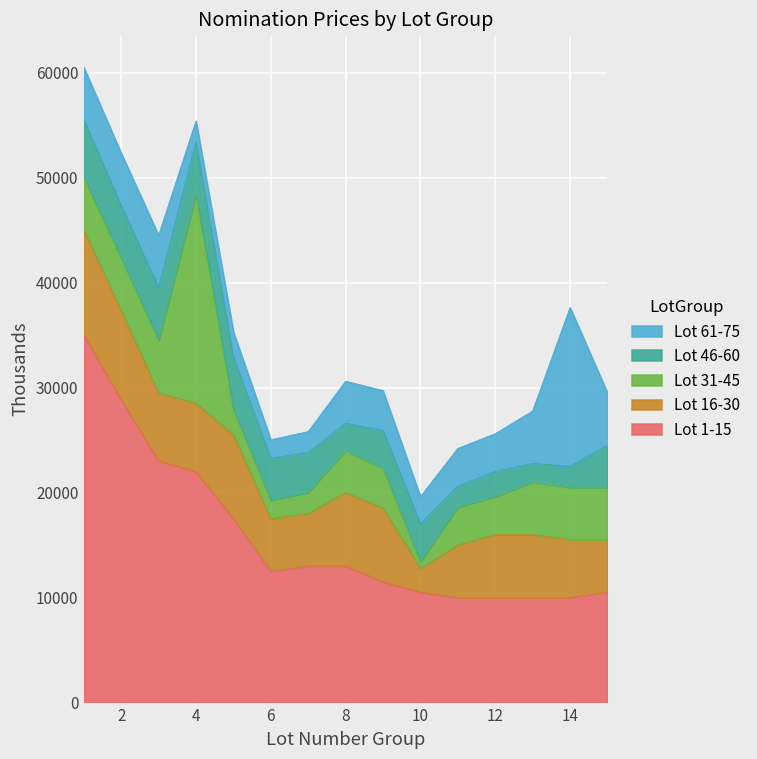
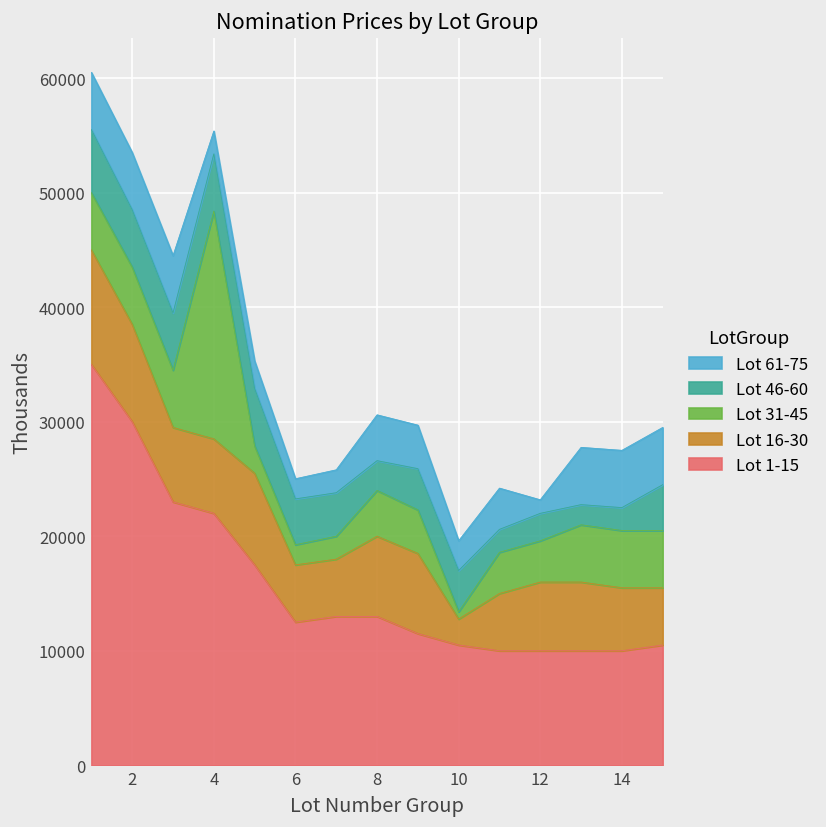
Lot 1-15, 2: 29000 -> 30000
Lot 61-75, 12: 4000 -> 1000
Lot 61-75, 14: 15000 -> 5000
